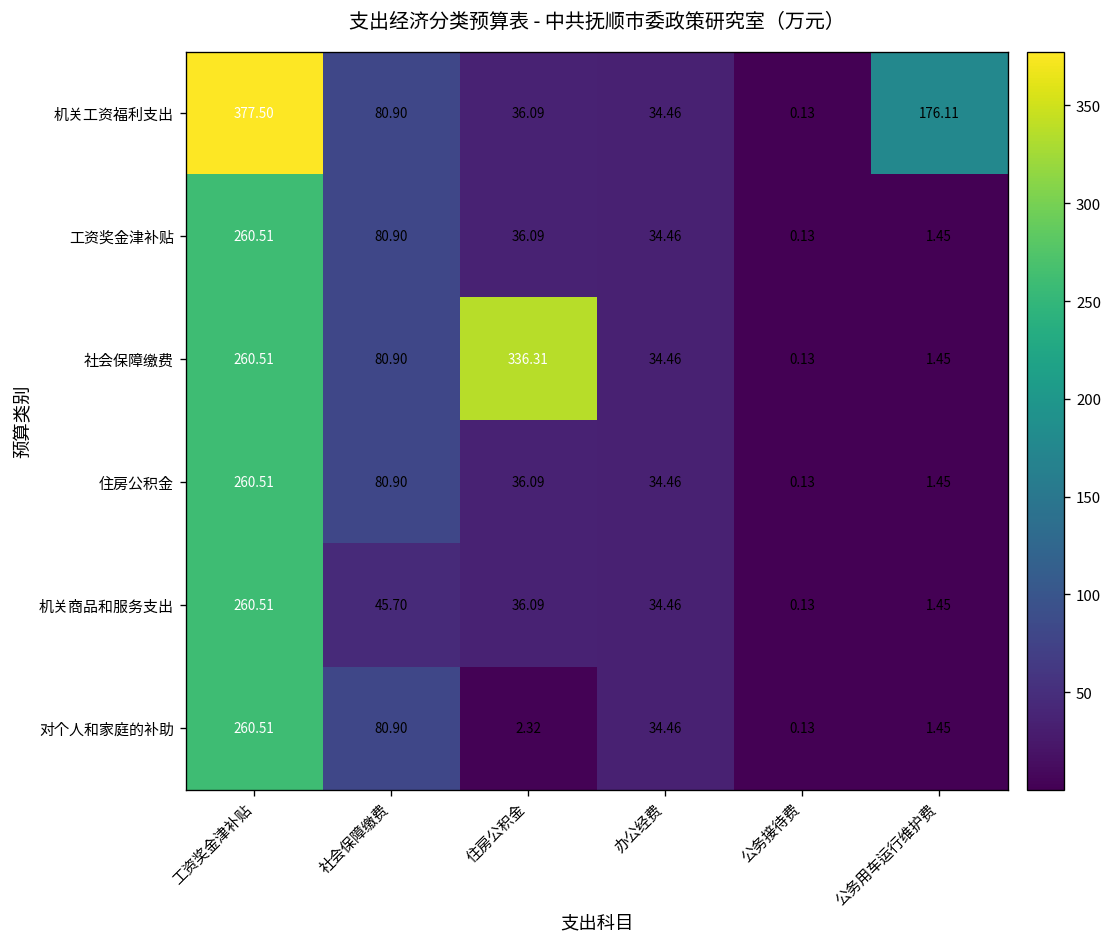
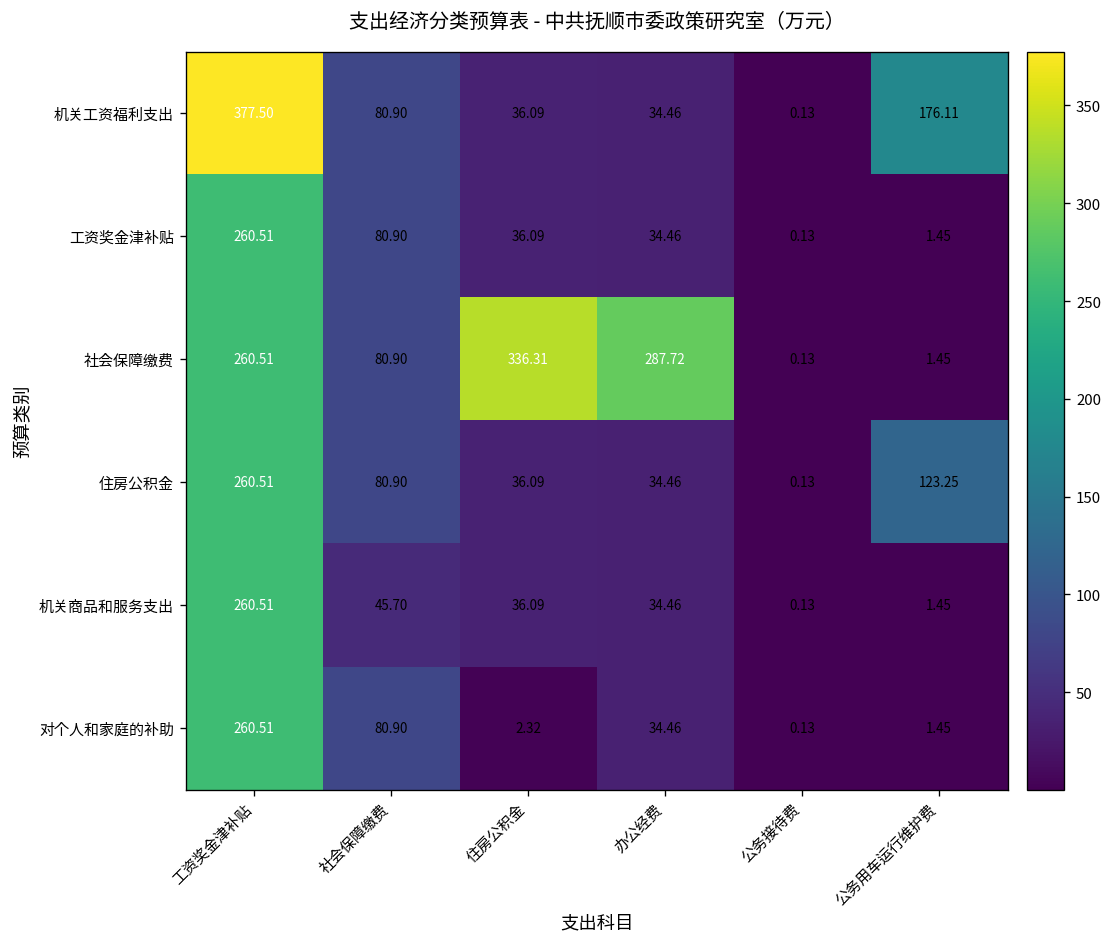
社会保障缴费, 办公经费: 34.46 -> 287.72
住房公积金, 公务用车运行维护费: 1.45 -> 123.25
